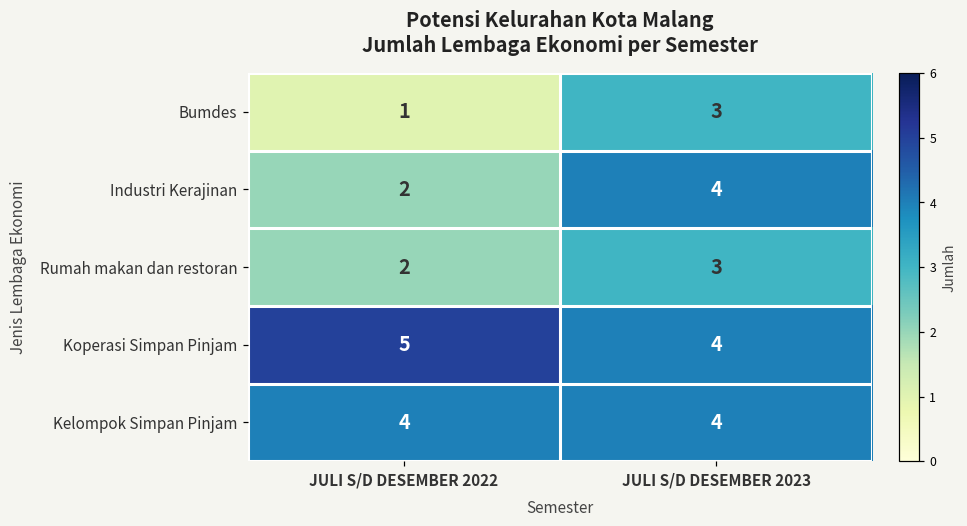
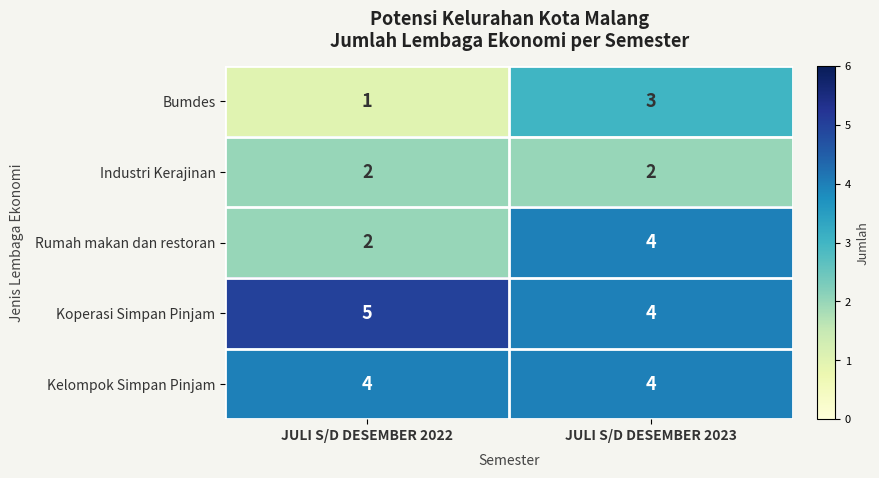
Industri Kerajinan, JULI S/D DESEMBER 2023: 4 -> 2
Rumah makan dan restoran, JULI S/D DESEMBER 2023: 3 -> 4
